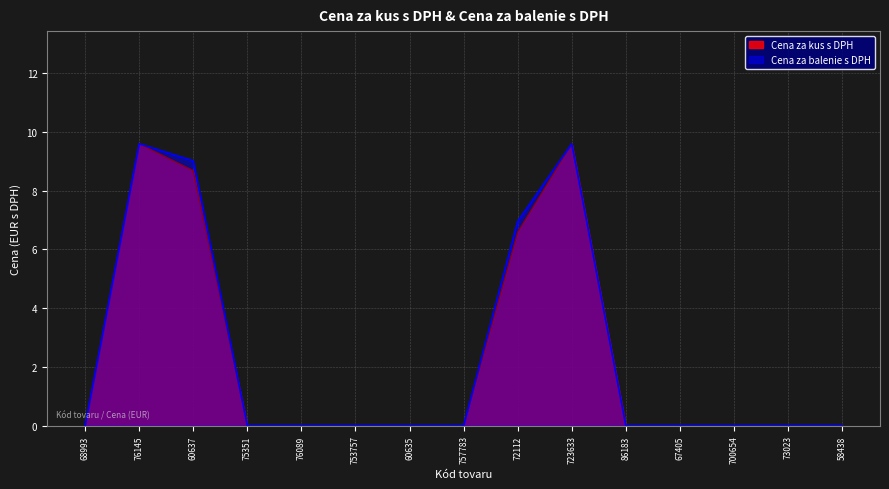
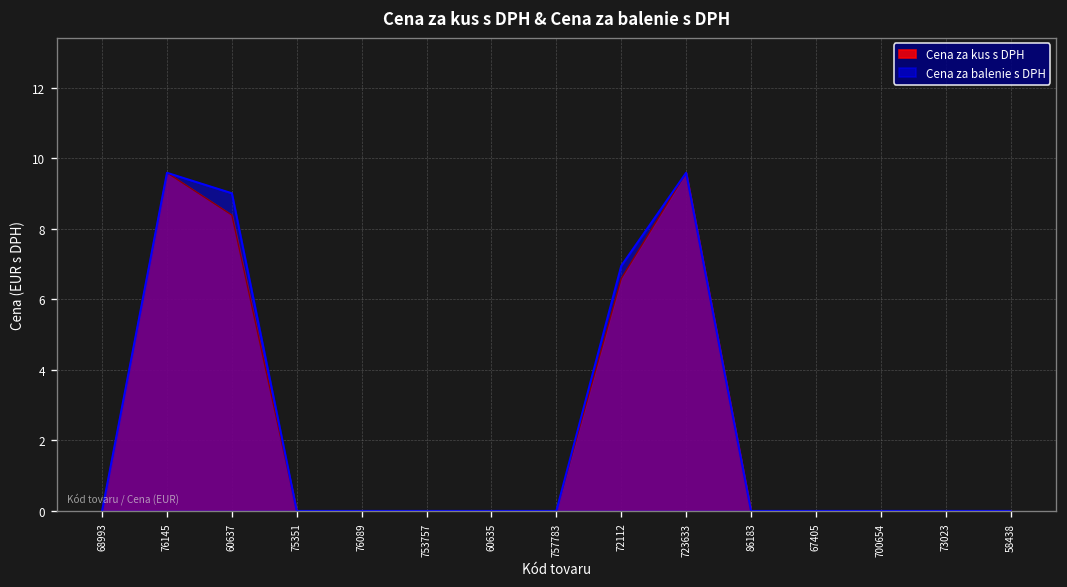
Cena za kus s DPH, 60637: 8.7 -> 8.4
